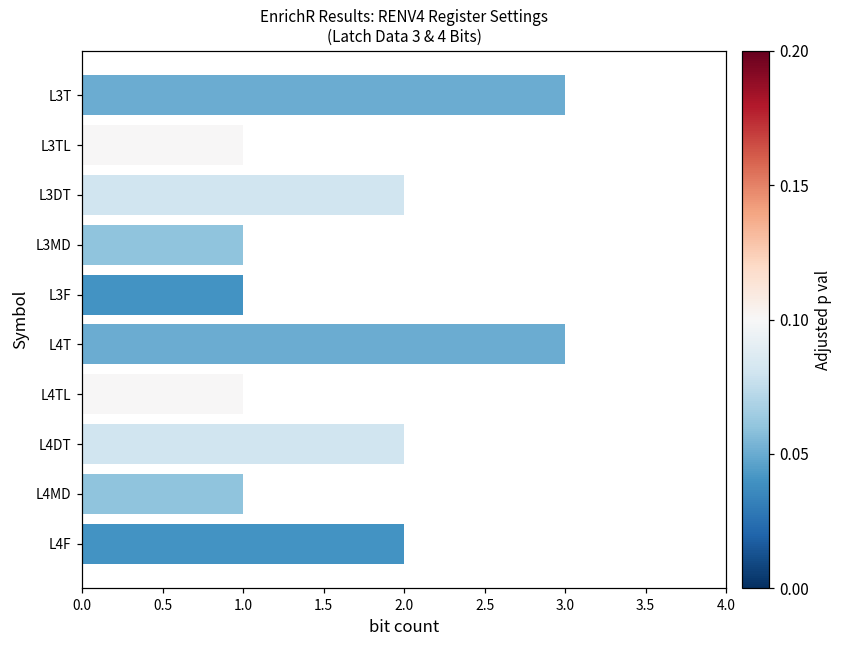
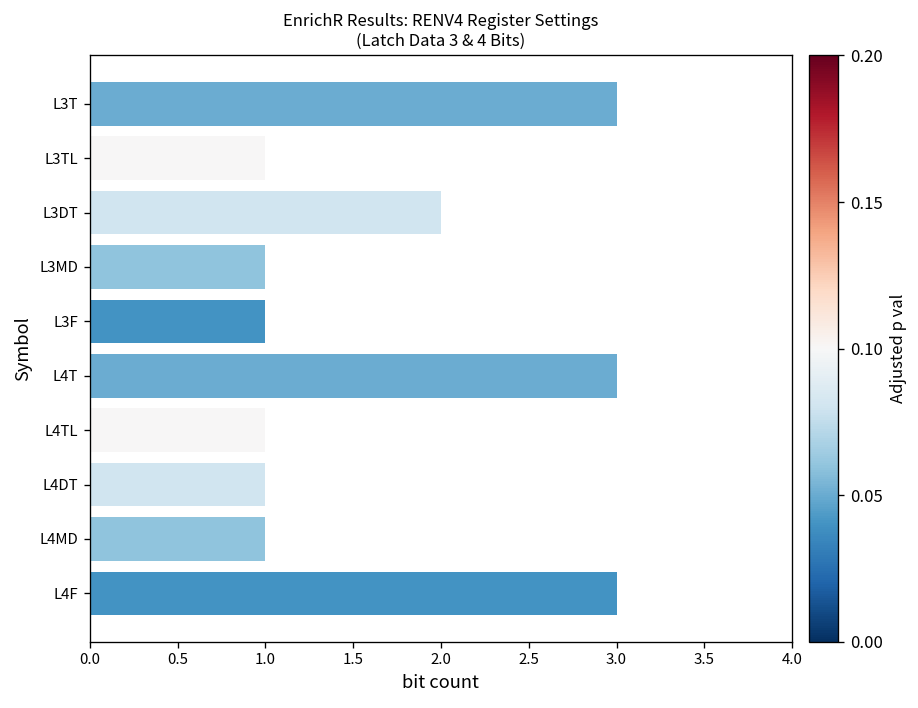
L4DT: 2 -> 1
L4F: 2 -> 3
